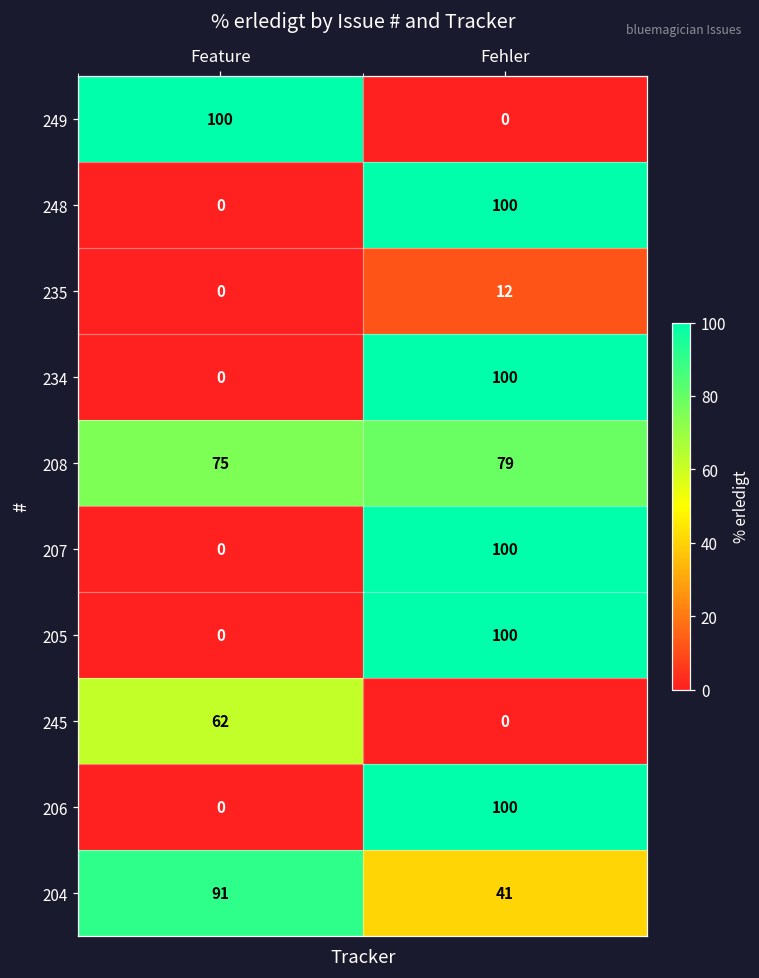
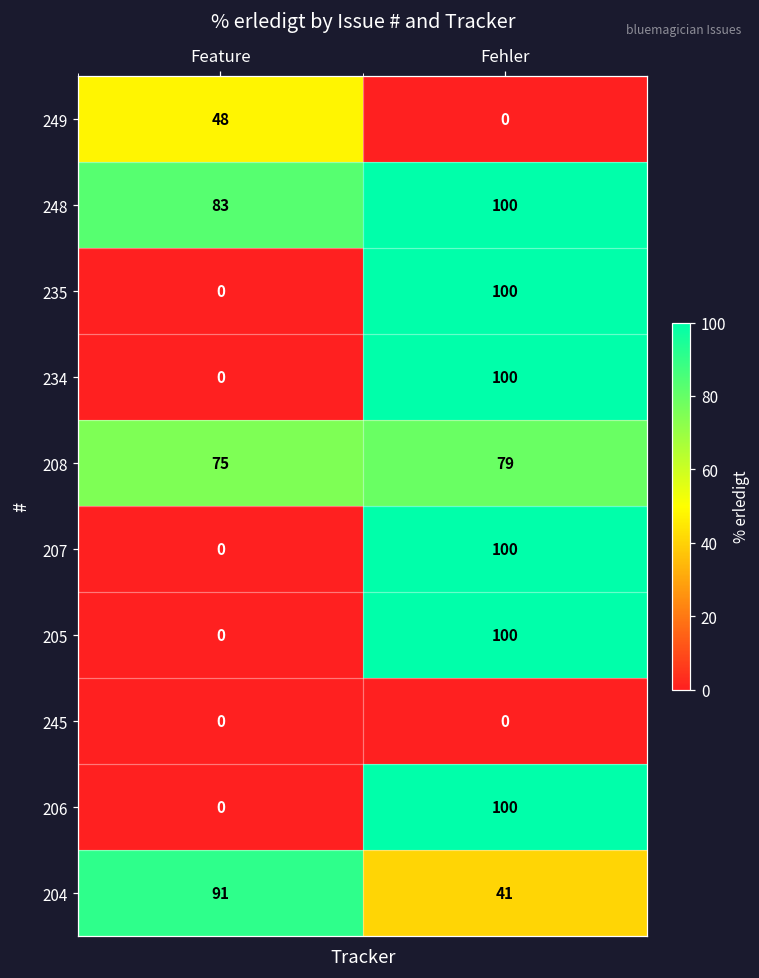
249, Feature: 100 -> 48
248, Feature: 0 -> 83
235, Fehler: 12 -> 100
245, Feature: 62 -> 0
